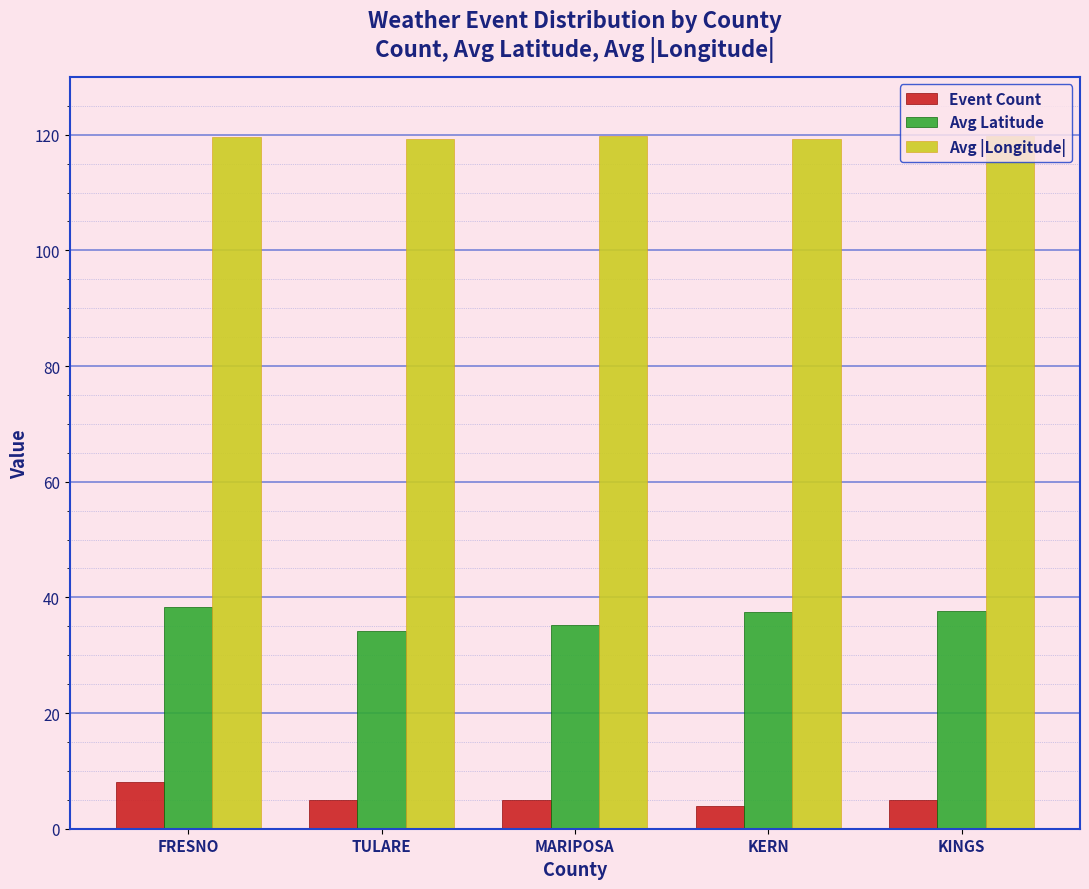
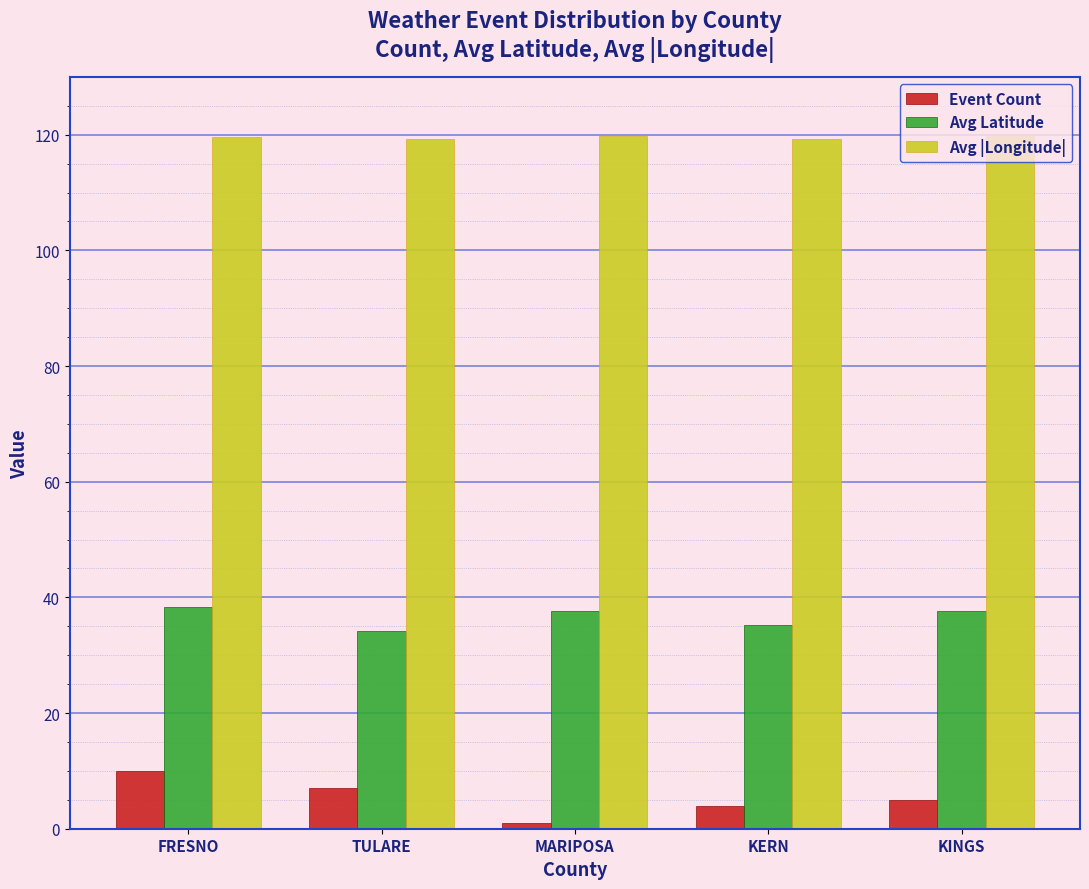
Event Count, FRESNO: 8 -> 10
Event Count, TULARE: 5 -> 7
Event Count, MARIPOSA: 5 -> 1
Avg Latitude, MARIPOSA: 35 -> 38
Avg Latitude, KERN: 37 -> 35
